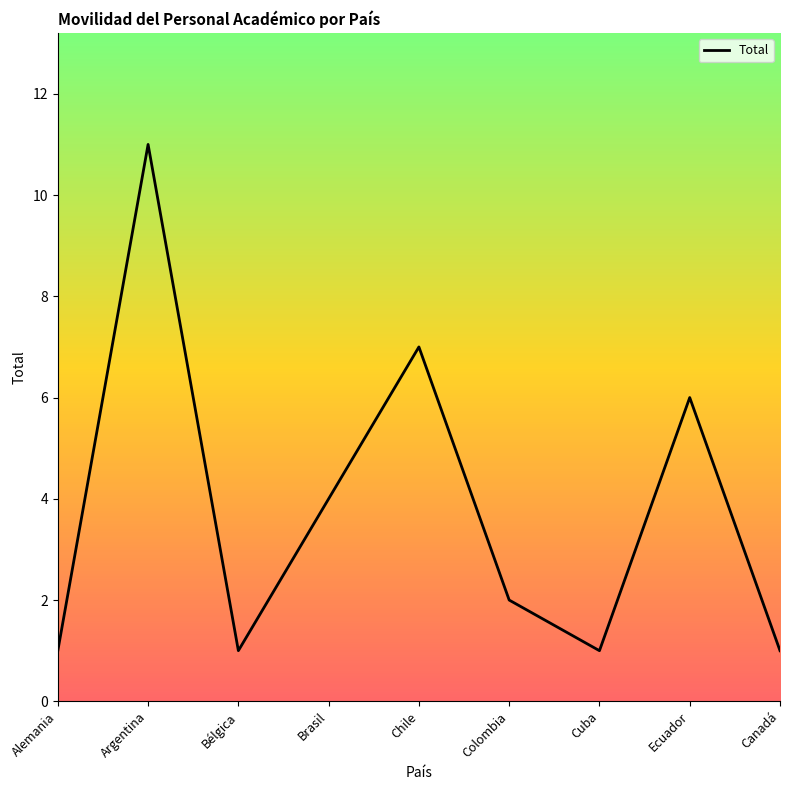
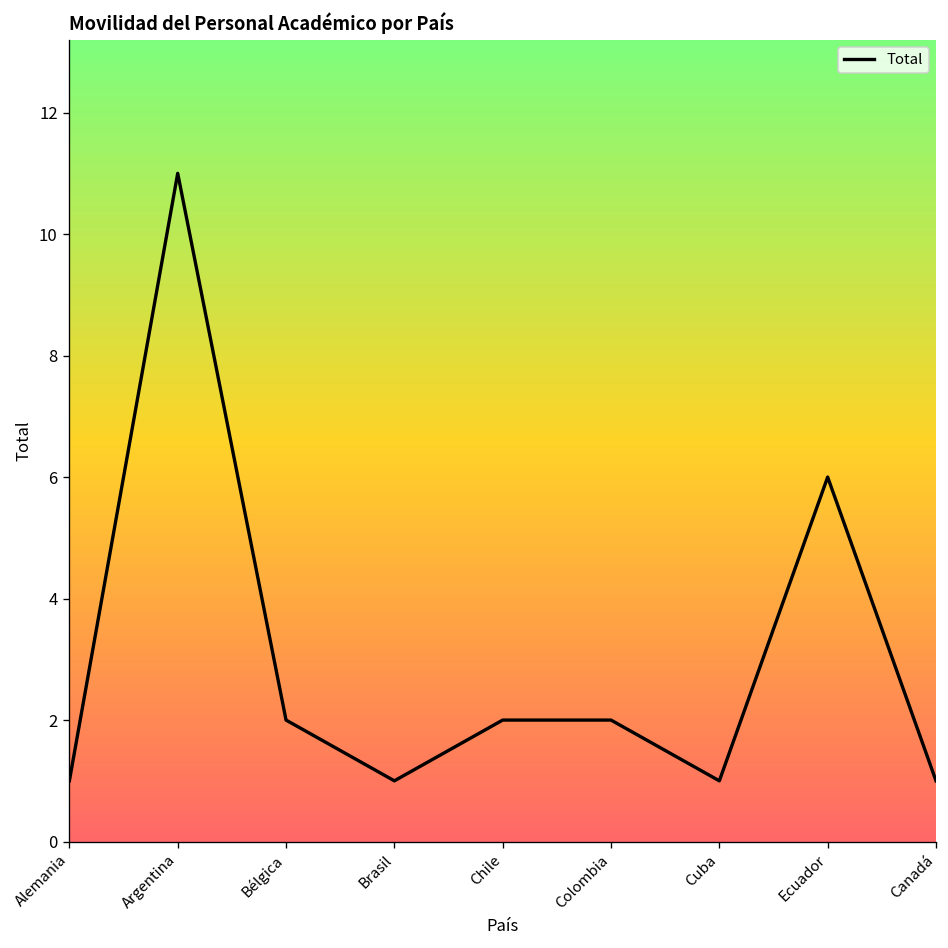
Bélgica: 1 -> 2
Brasil: 4 -> 1
Chile: 7 -> 2
